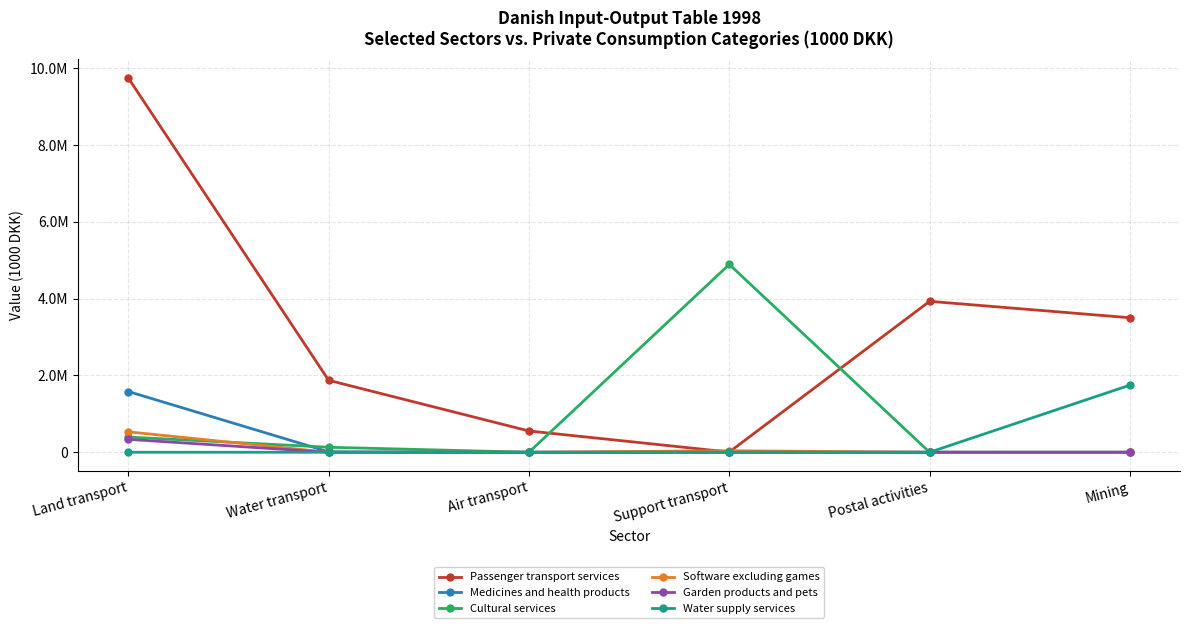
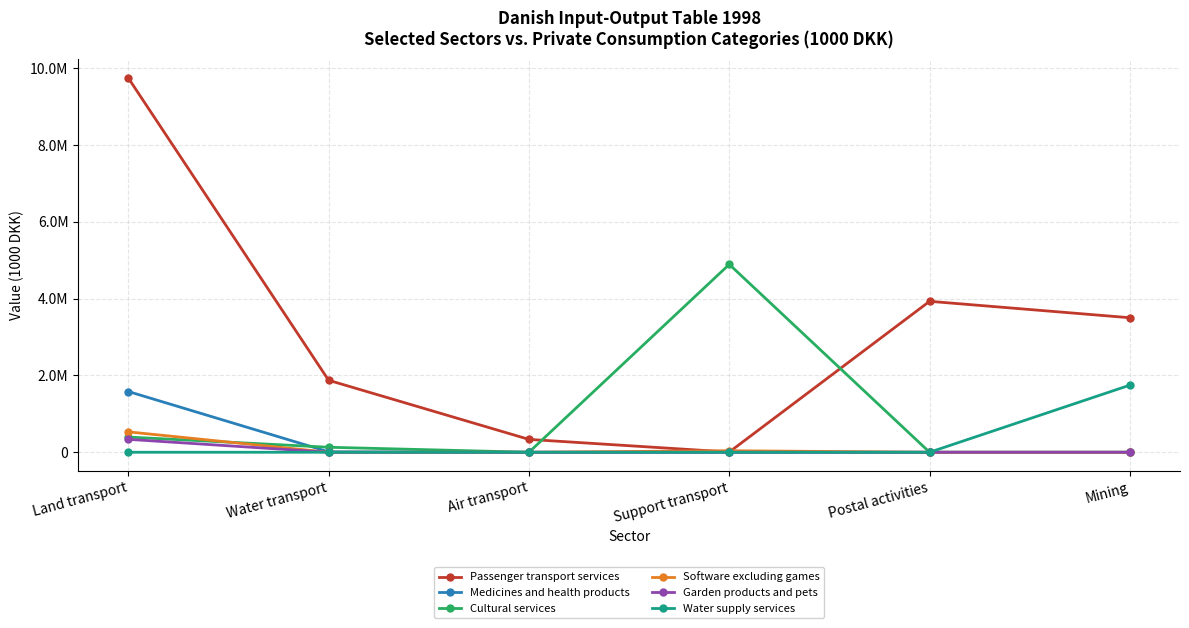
Passenger transport services, Air transport: 600000 -> 300000
